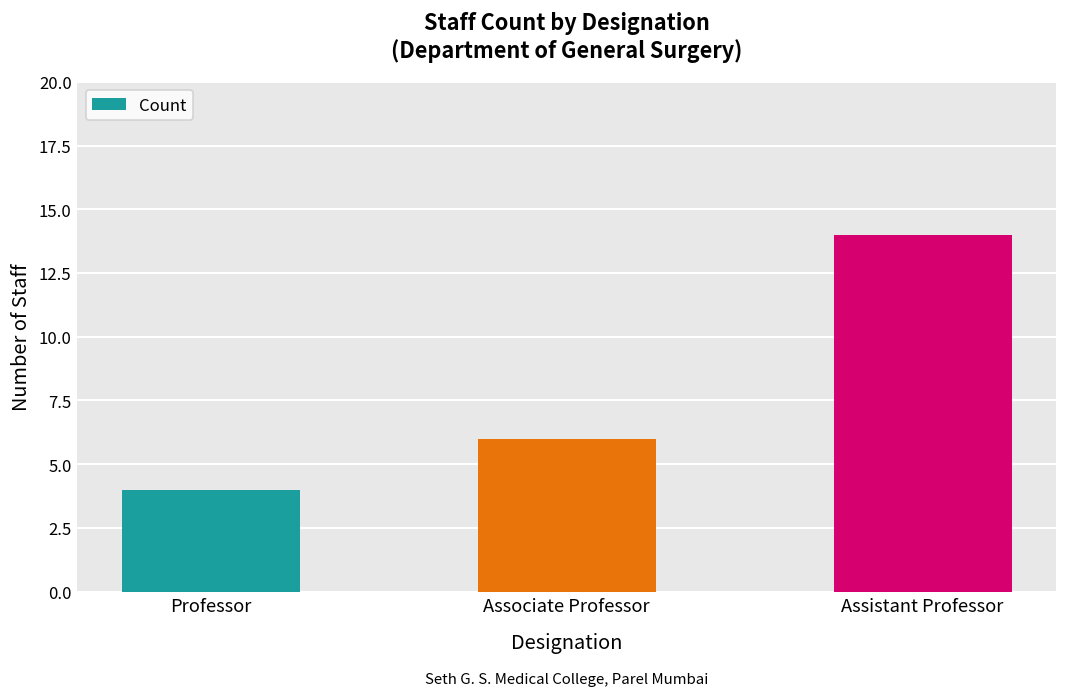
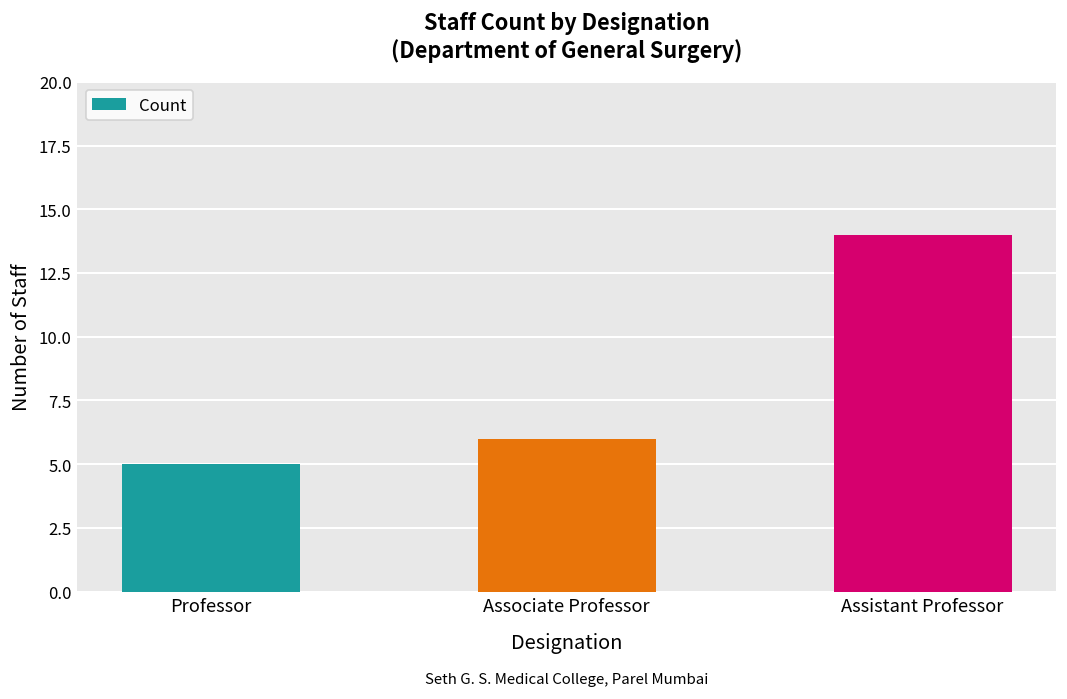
Professor: 4 -> 5
